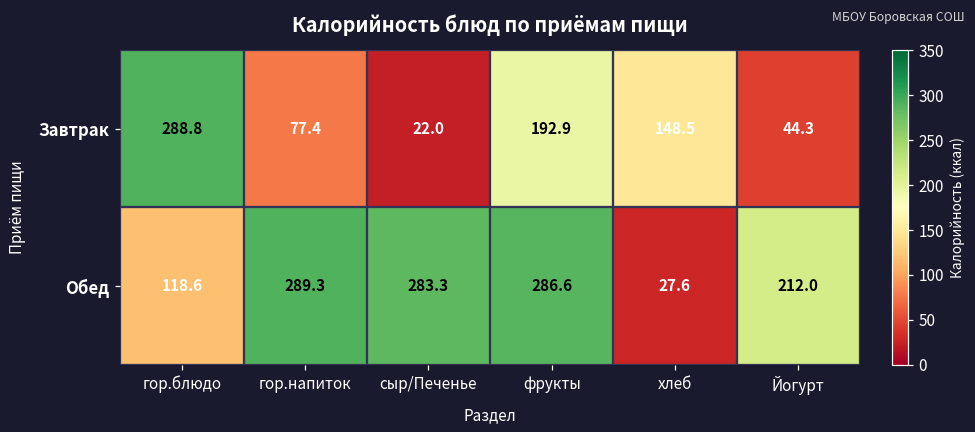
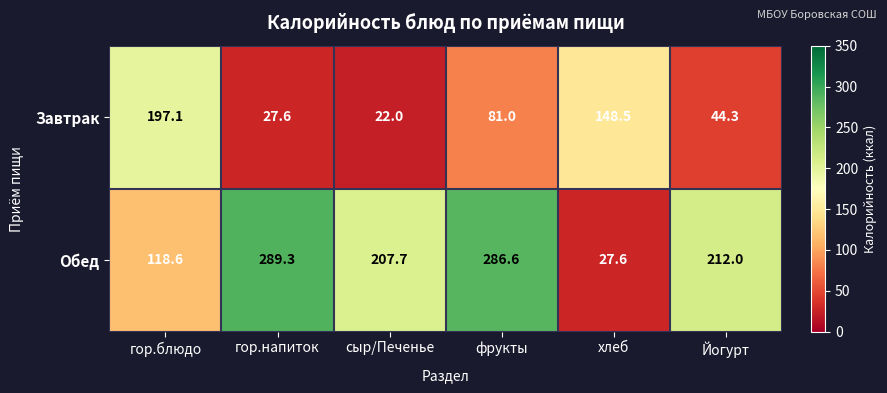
Завтрак, гор.блюдо: 288.8 -> 197.1
Завтрак, гор.напиток: 77.4 -> 27.6
Завтрак, фрукты: 192.9 -> 81.0
Обед, сыр/Печенье: 283.3 -> 207.7
